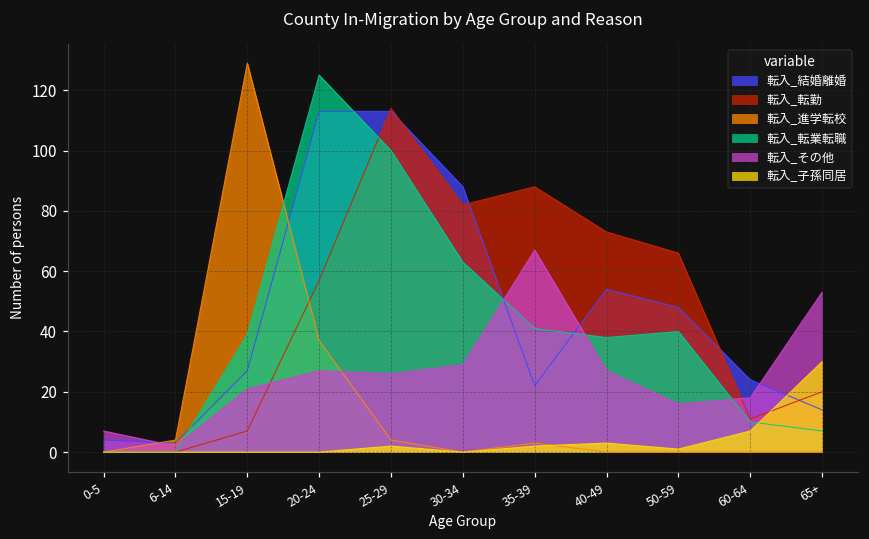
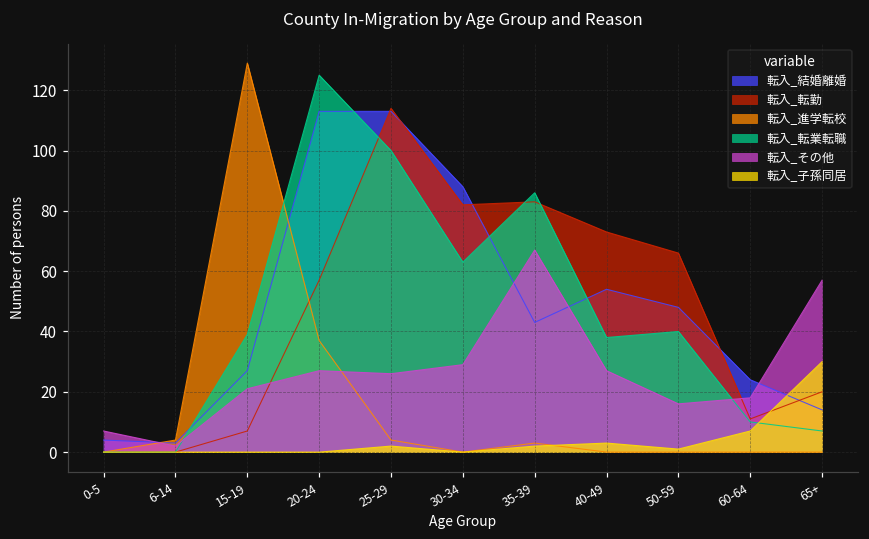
転入_結婚離婚, 35-39: 22 -> 43
転入_転勤, 35-39: 88 -> 83
転入_転業転職, 35-39: 41 -> 86
転入_その他, 65+: 53 -> 57
